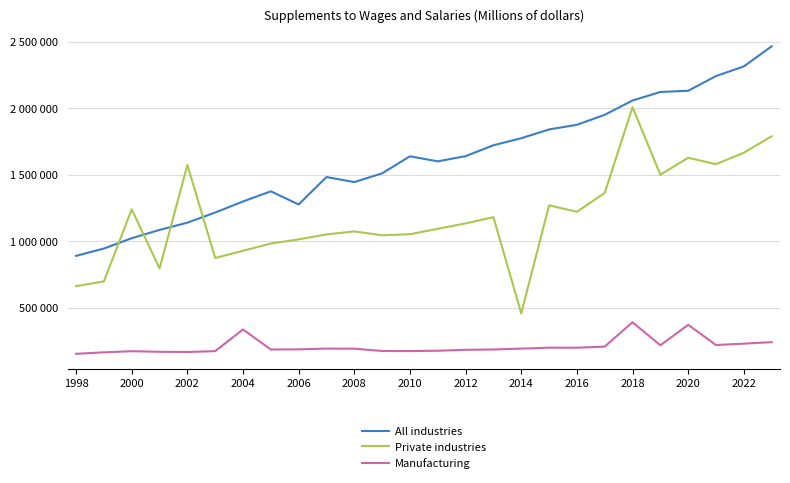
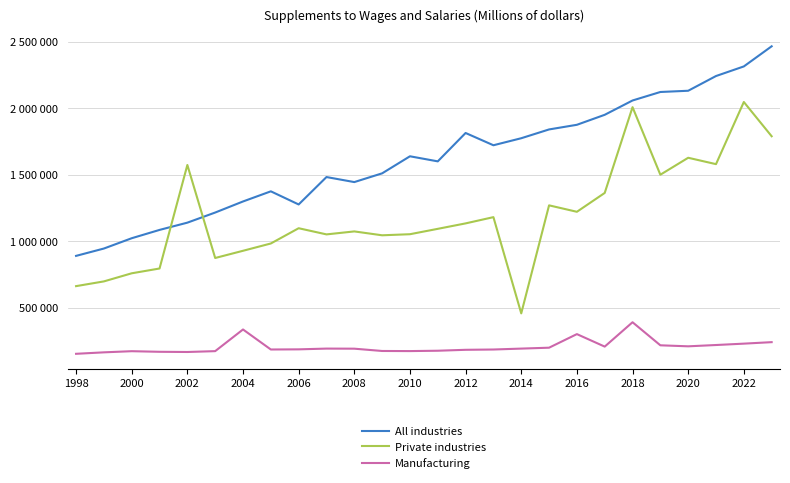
Private industries, 2000: 1240000 -> 760000
Private industries, 2006: 1010000 -> 1100000
All industries, 2012: 1640000 -> 1810000
Manufacturing, 2016: 200000 -> 300000
Manufacturing, 2020: 370000 -> 210000
Private industries, 2022: 1660000 -> 2050000
